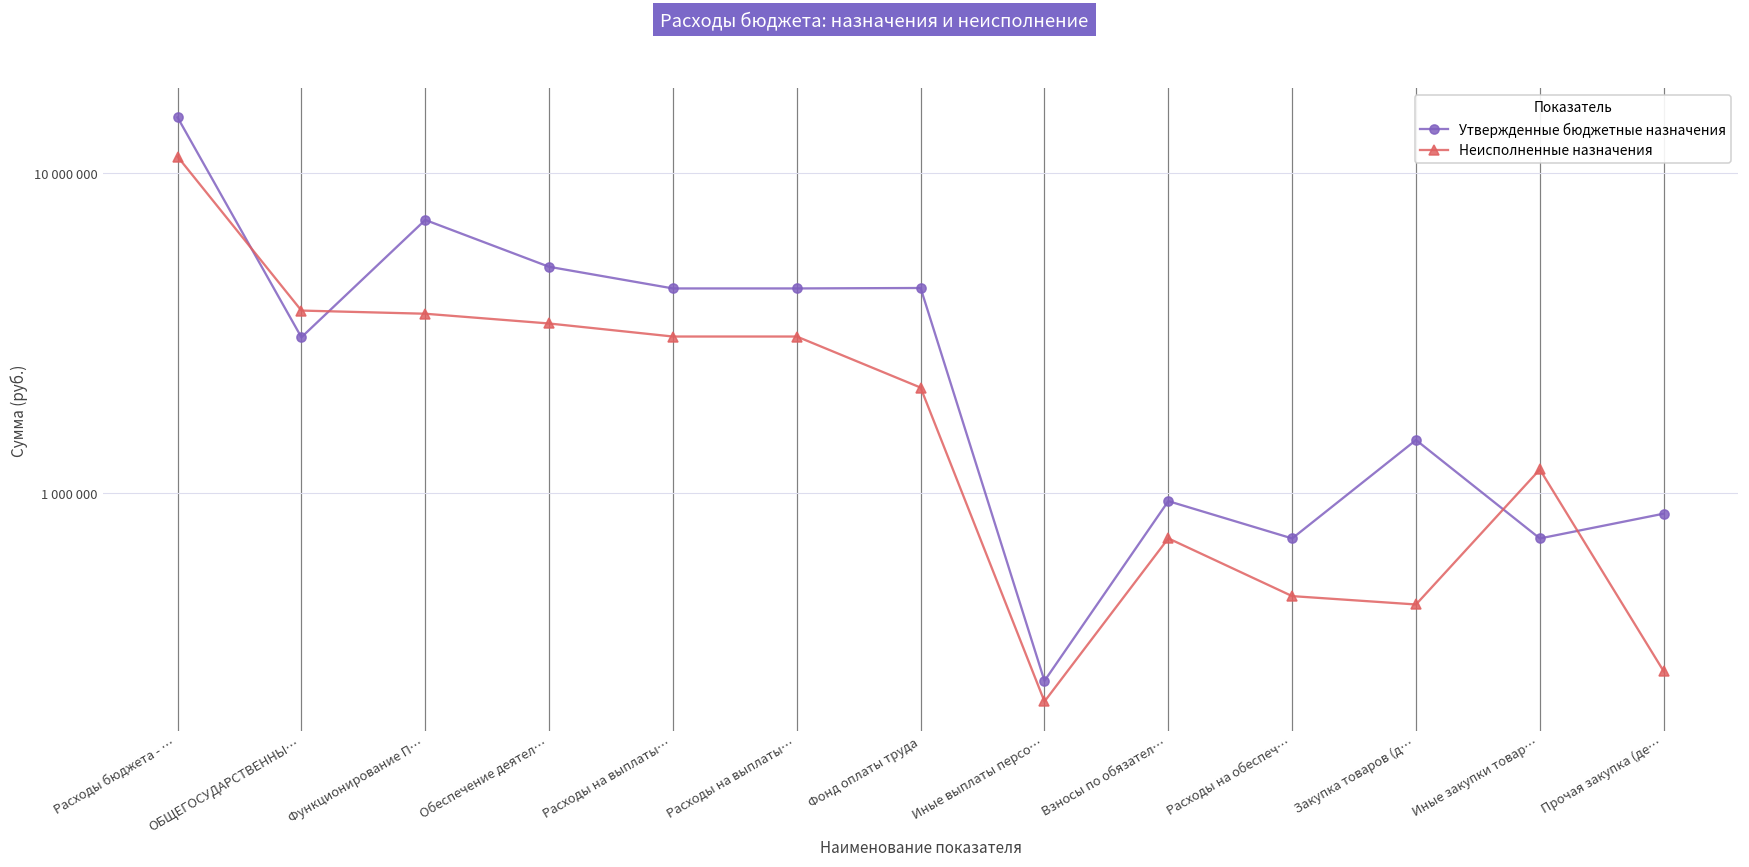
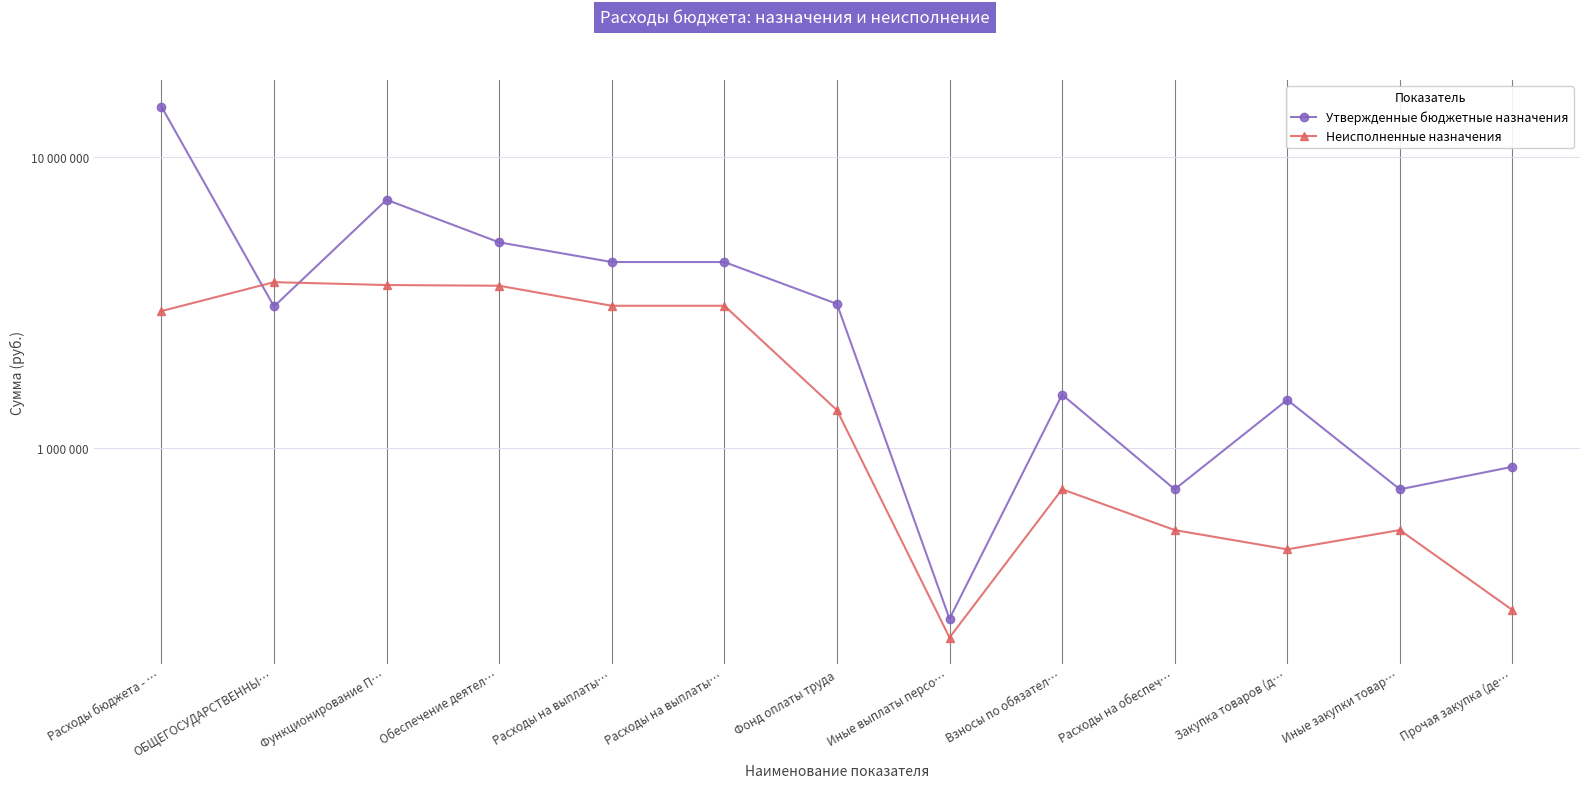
Неисполненные назначения, Расходы бюджета - …: 11200000 -> 3000000
Неисполненные назначения, Обеспечение деятел…: 3400000 -> 3600000
Утвержденные бюджетные назначения, Фонд оплаты труда: 4400000 -> 3100000
Неисполненные назначения, Фонд оплаты труда: 2100000 -> 1400000
Утвержденные бюджетные назначения, Взносы по обязател…: 950000 -> 1500000
Неисполненные назначения, Расходы на обеспеч…: 480000 -> 520000
Неисполненные назначения, Иные закупки товар…: 1190000 -> 520000
